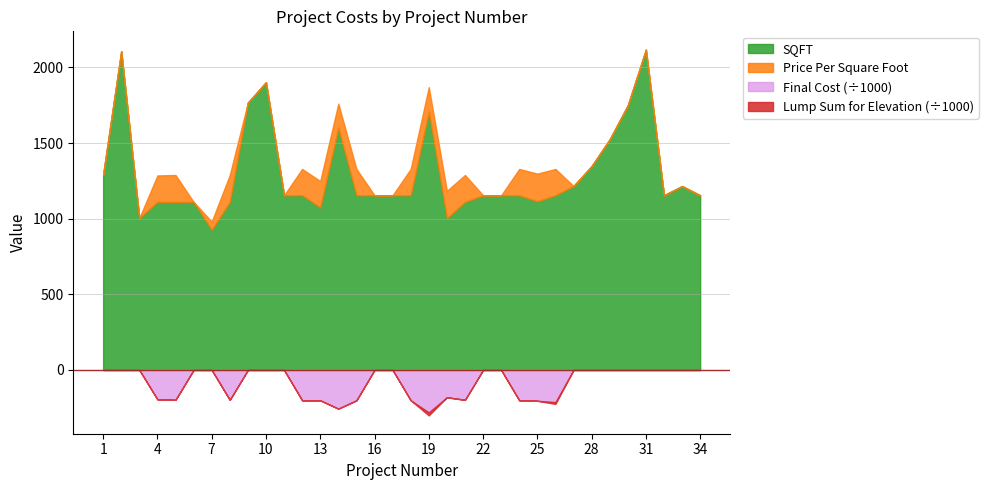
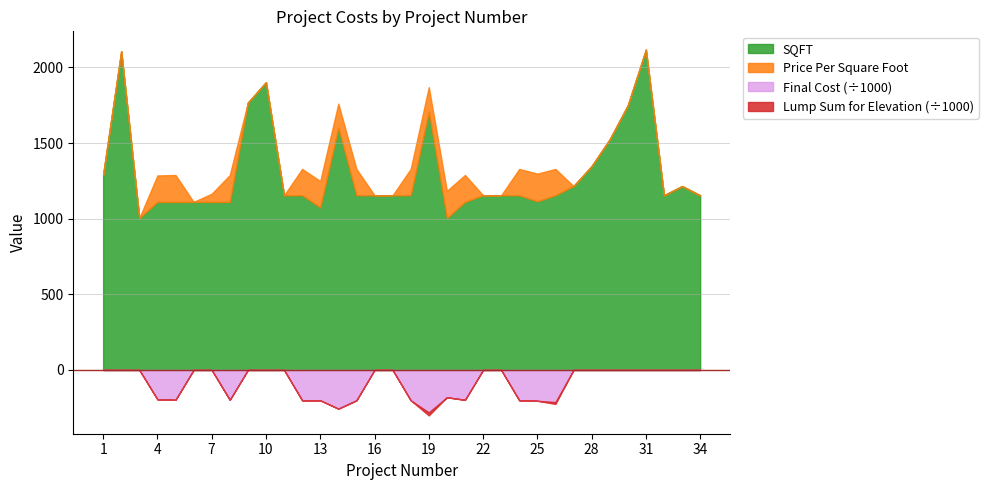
SQFT, 7: 930 -> 1110
